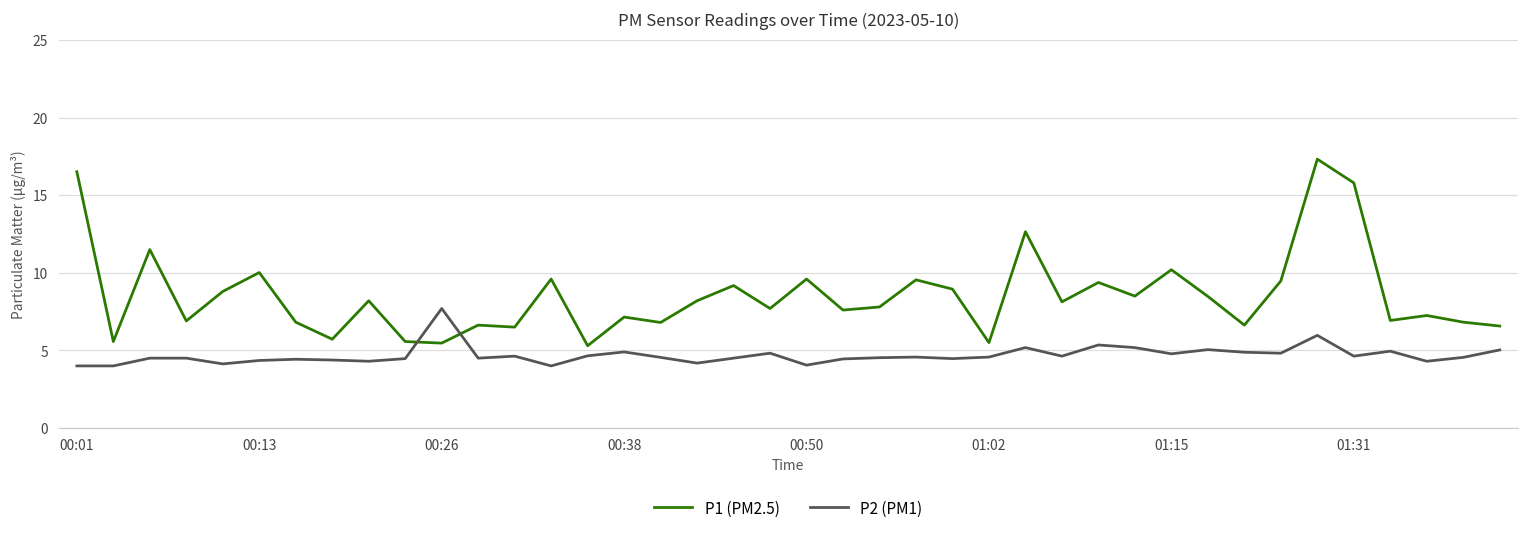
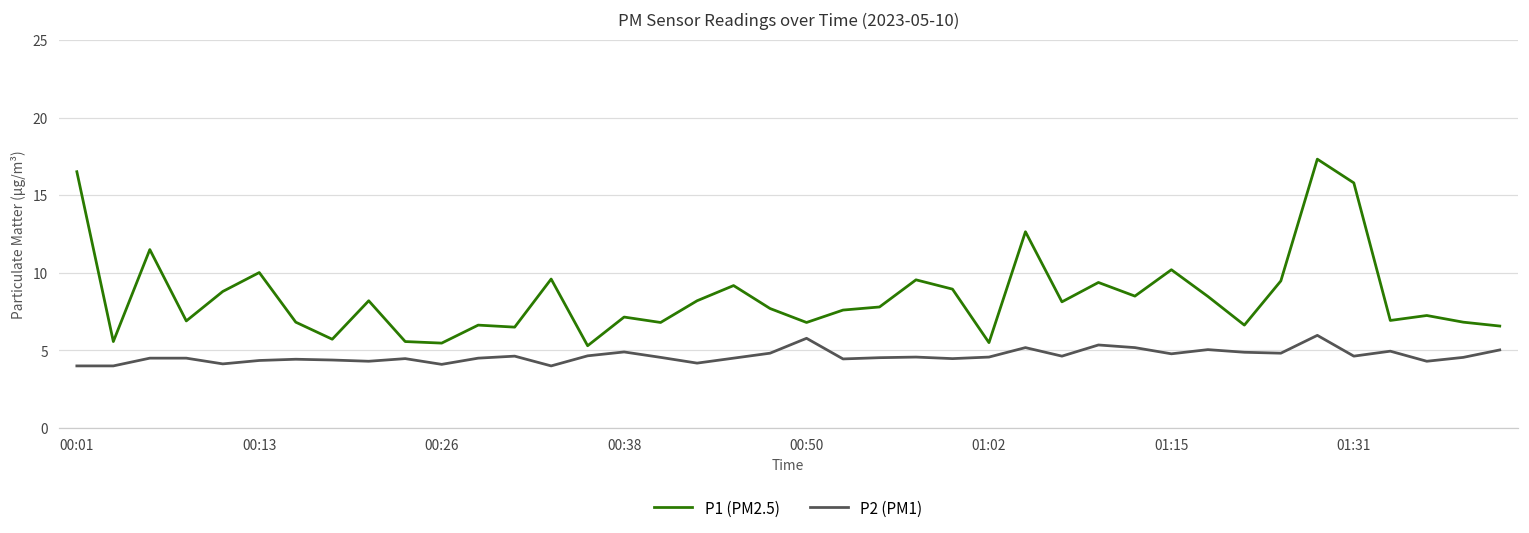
P2 (PM1), 00:26: 7.7 -> 4.1
P1 (PM2.5), 00:50: 9.6 -> 6.8
P2 (PM1), 00:50: 4.1 -> 5.8
